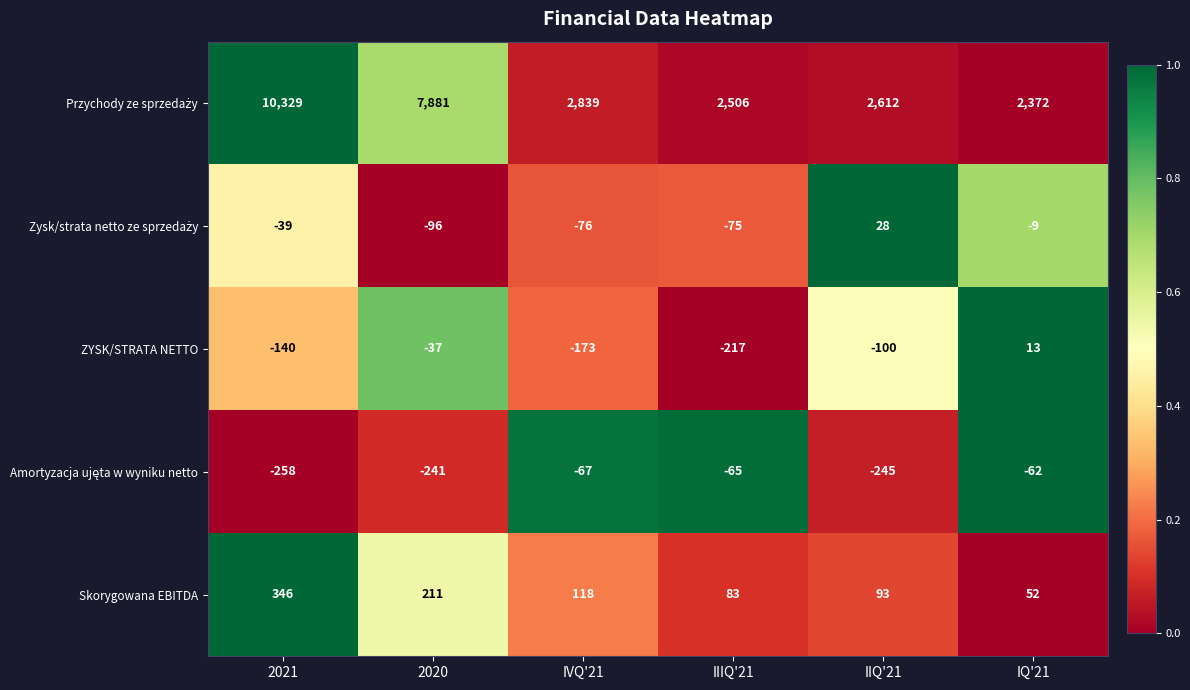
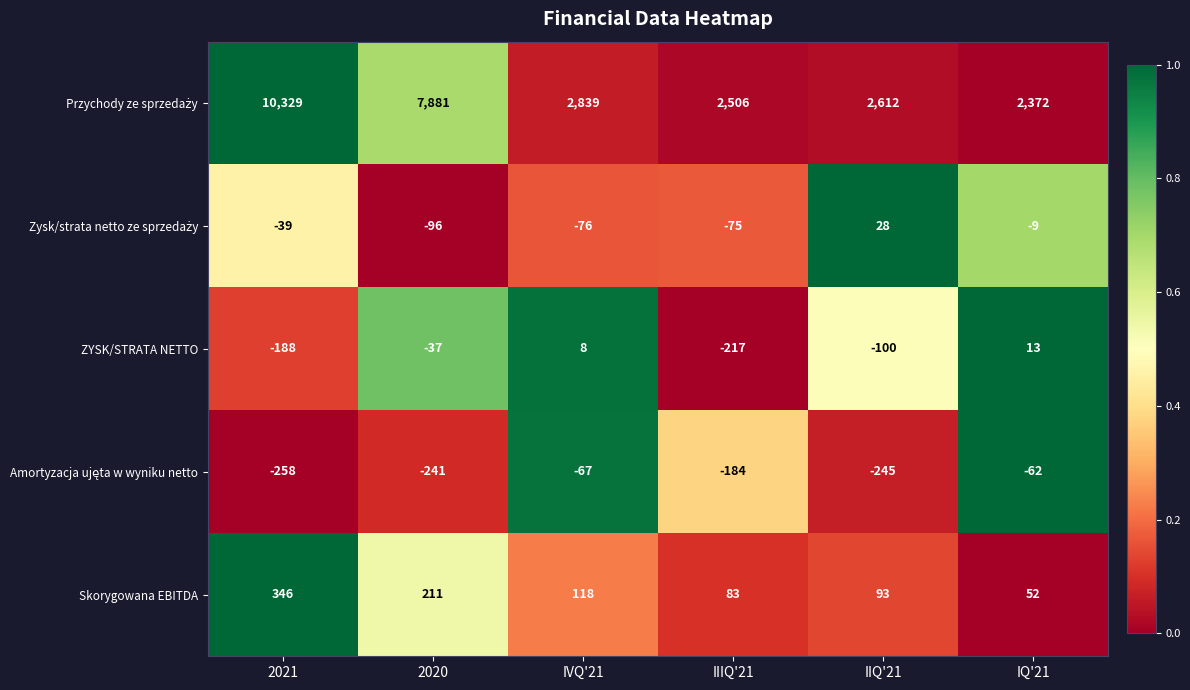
ZYSK/STRATA NETTO, 2021: -140 -> -188
ZYSK/STRATA NETTO, IVQ'21: -173 -> 8
Amortyzacja ujęta w wyniku netto, IIIQ'21: -65 -> -184
